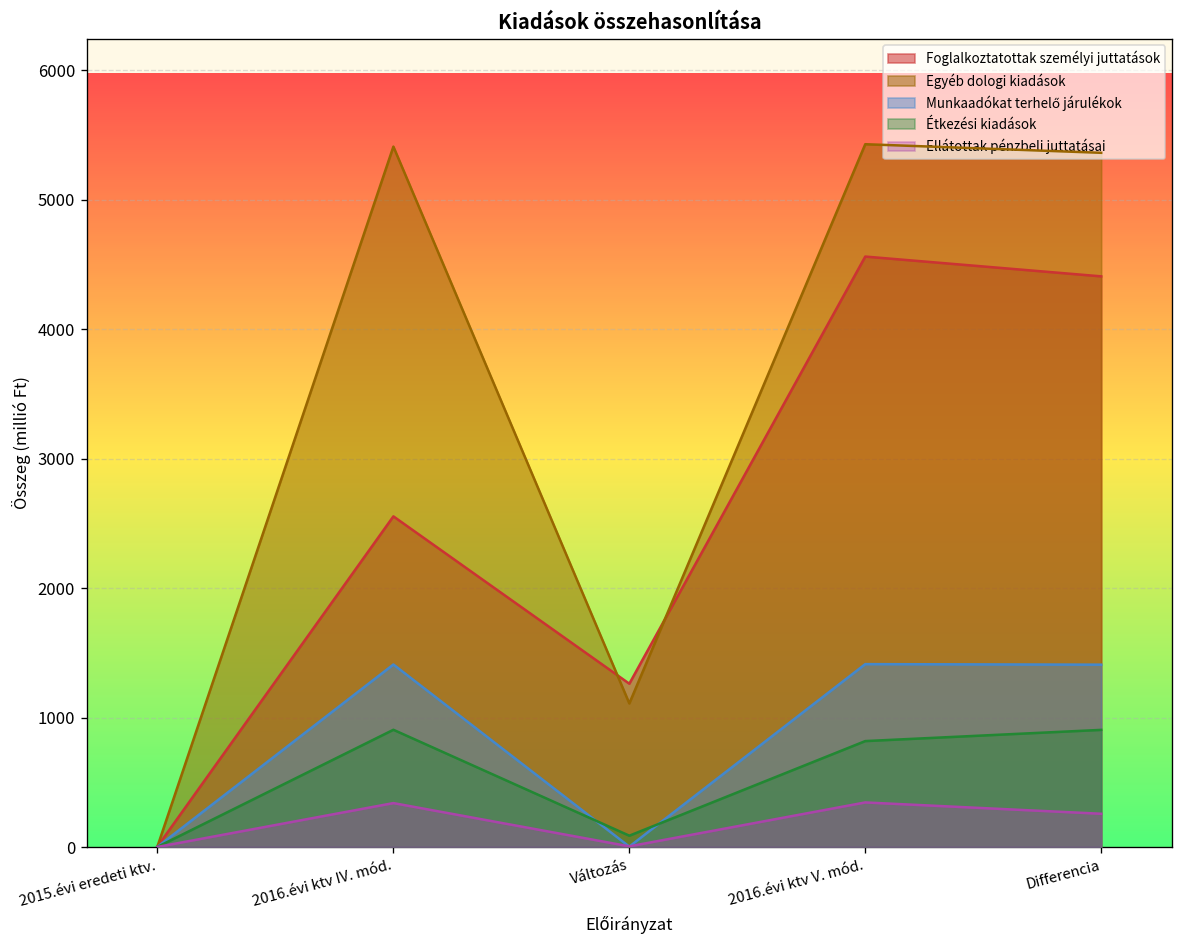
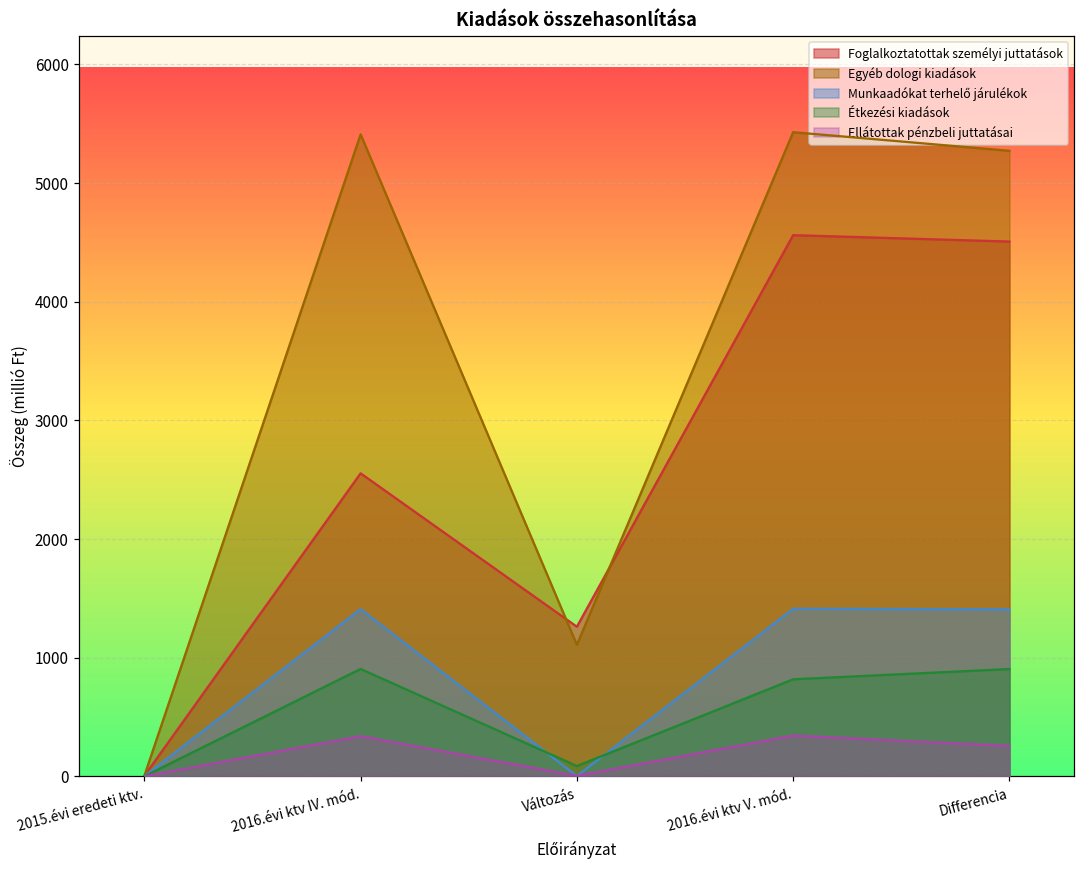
Foglalkoztatottak személyi juttatások, Differencia: 4410 -> 4510
Egyéb dologi kiadások, Differencia: 5360 -> 5270
